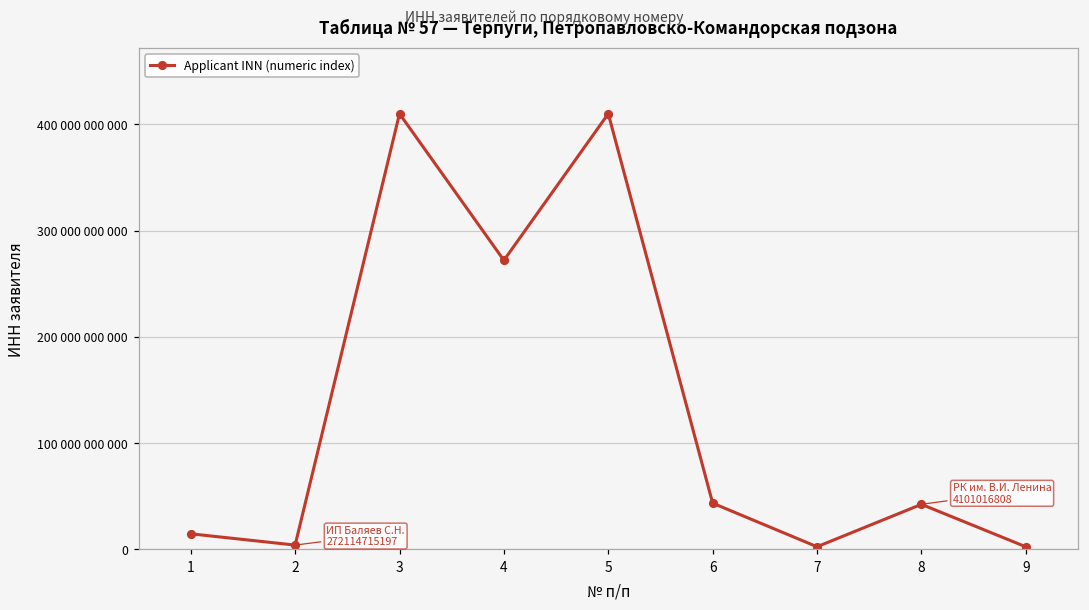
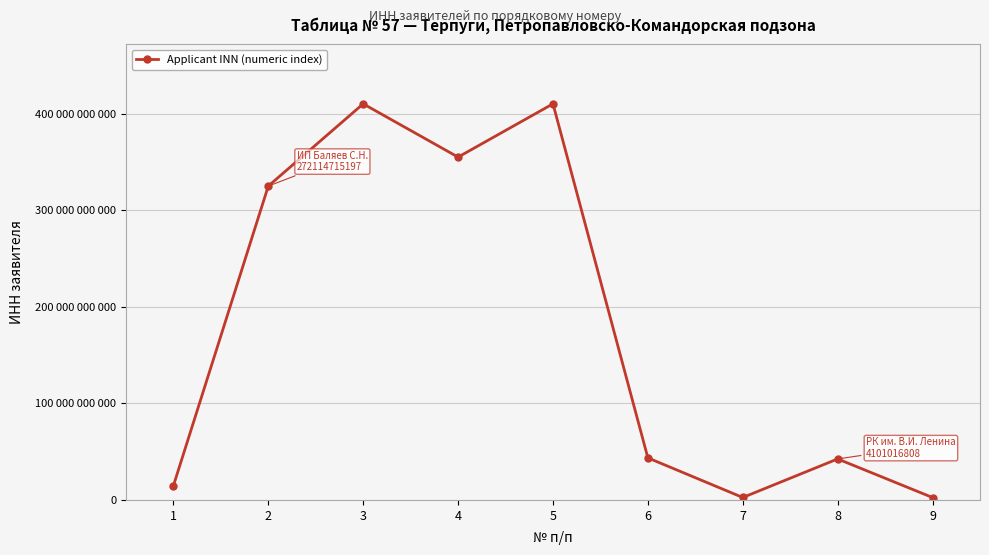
2: 0 -> 320000000000
4: 270000000000 -> 350000000000
